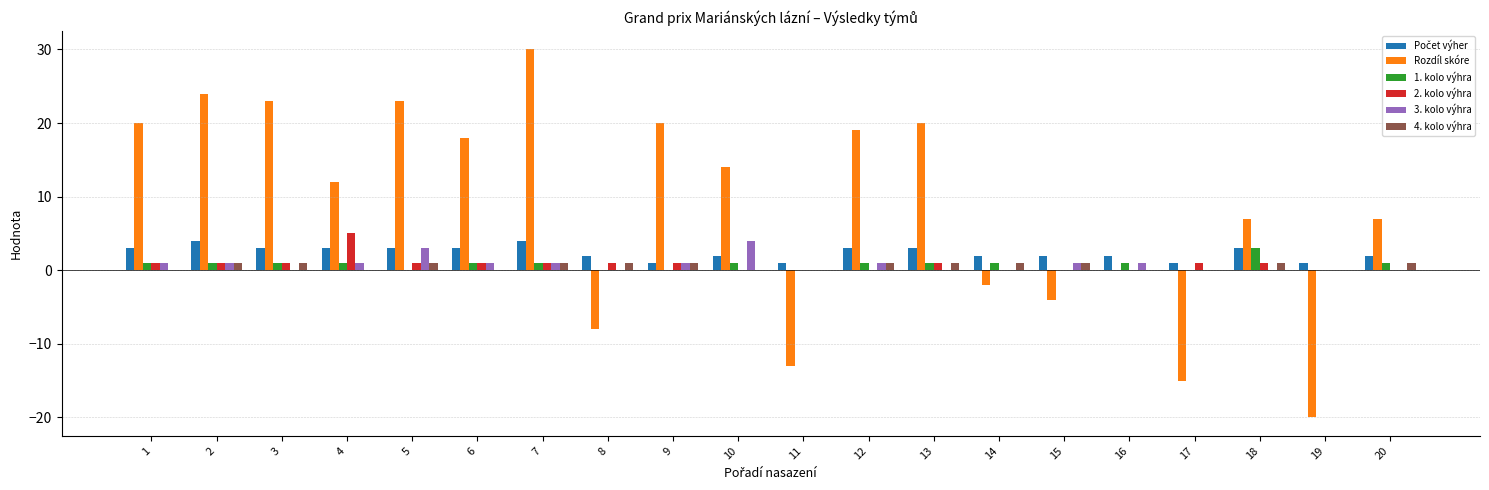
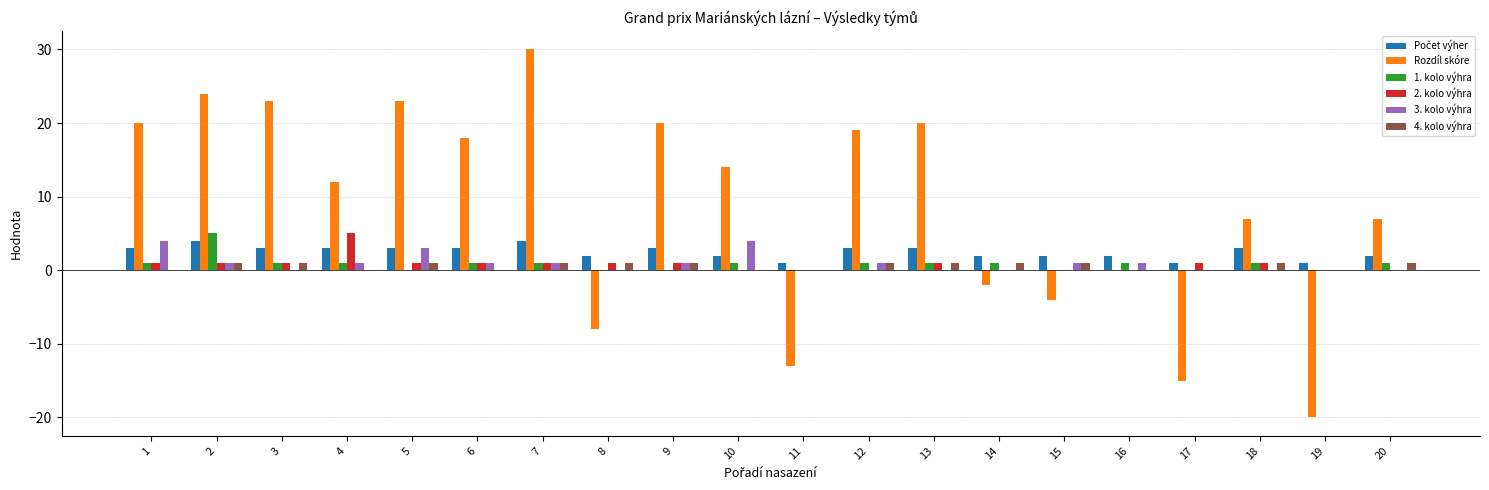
3. kolo výhra, 1: 1 -> 4
1. kolo výhra, 2: 1 -> 5
Počet výher, 9: 1 -> 3
1. kolo výhra, 18: 3 -> 1
